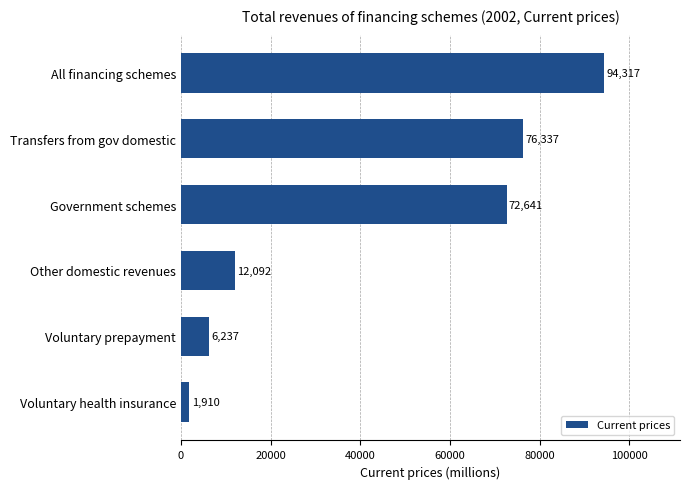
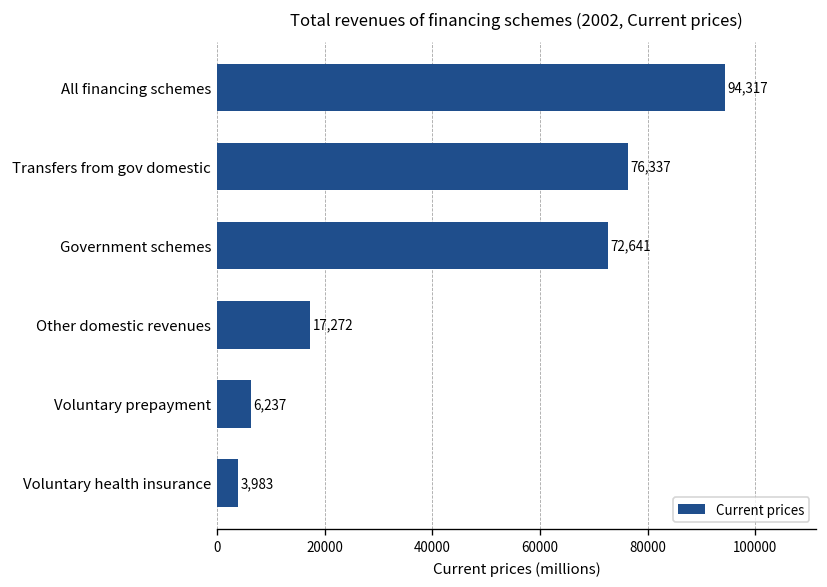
Other domestic revenues: 12,092 -> 17,272
Voluntary health insurance: 1,910 -> 3,983
